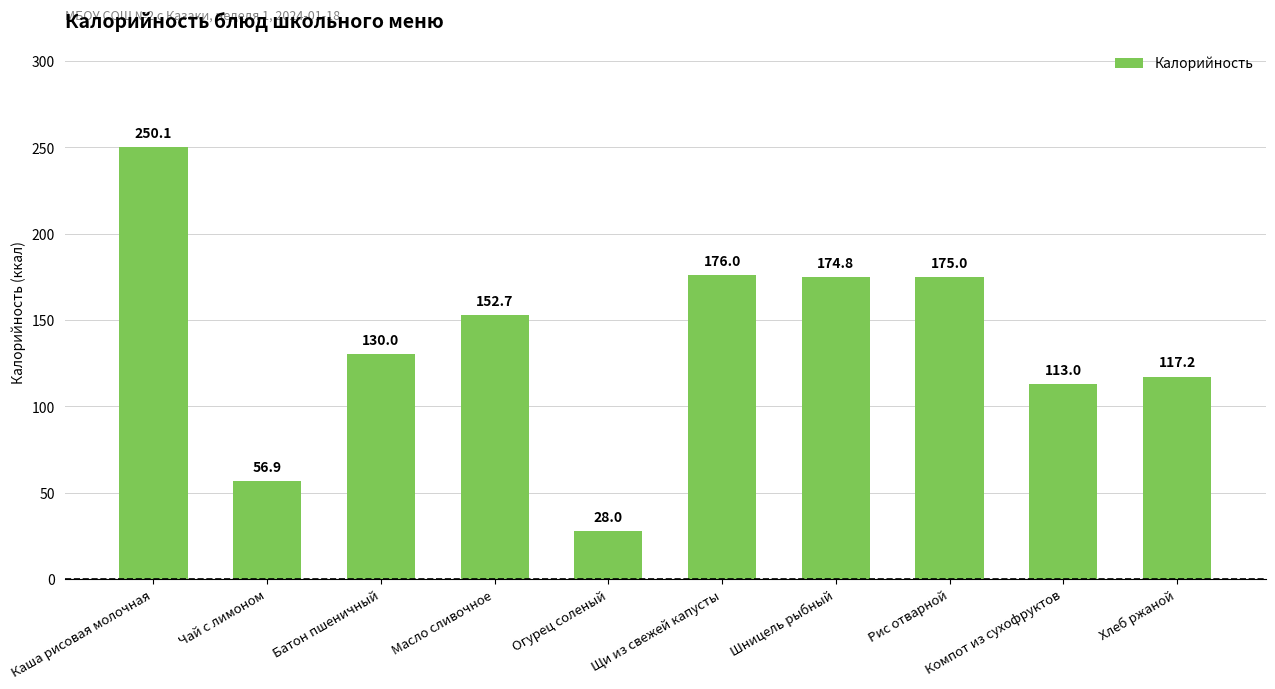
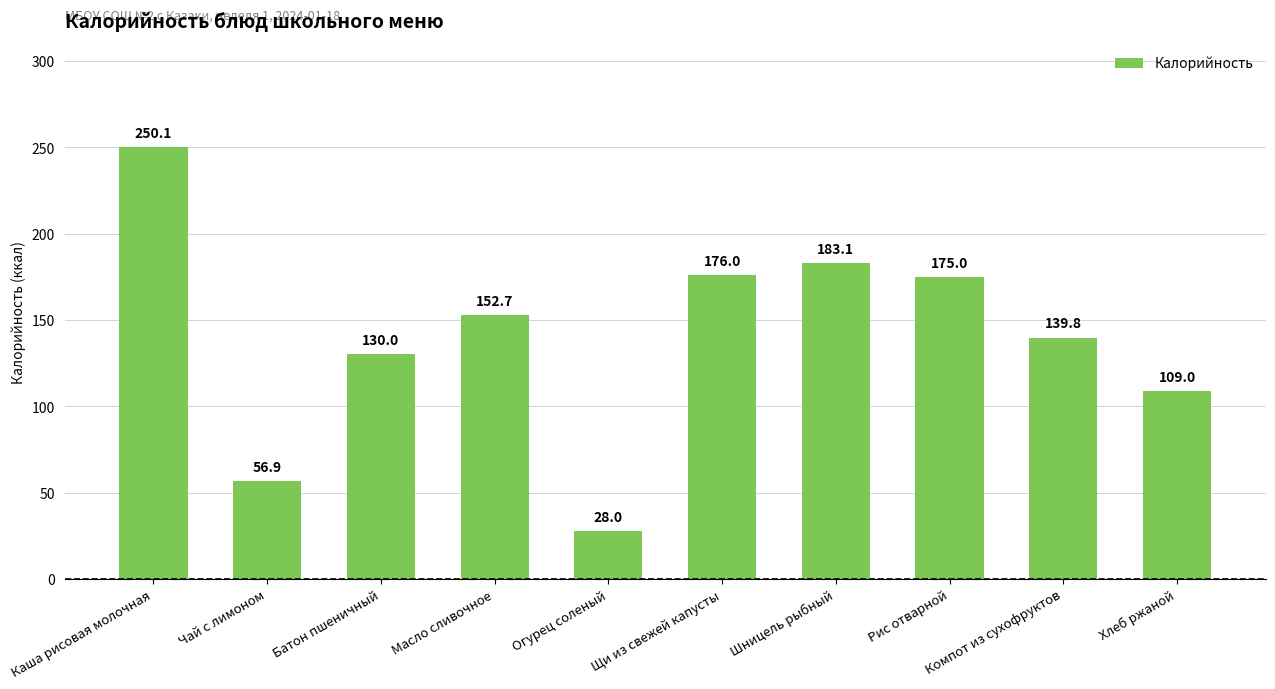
Шницель рыбный: 174.8 -> 183.1
Компот из сухофруктов: 113.0 -> 139.8
Хлеб ржаной: 117.2 -> 109.0
